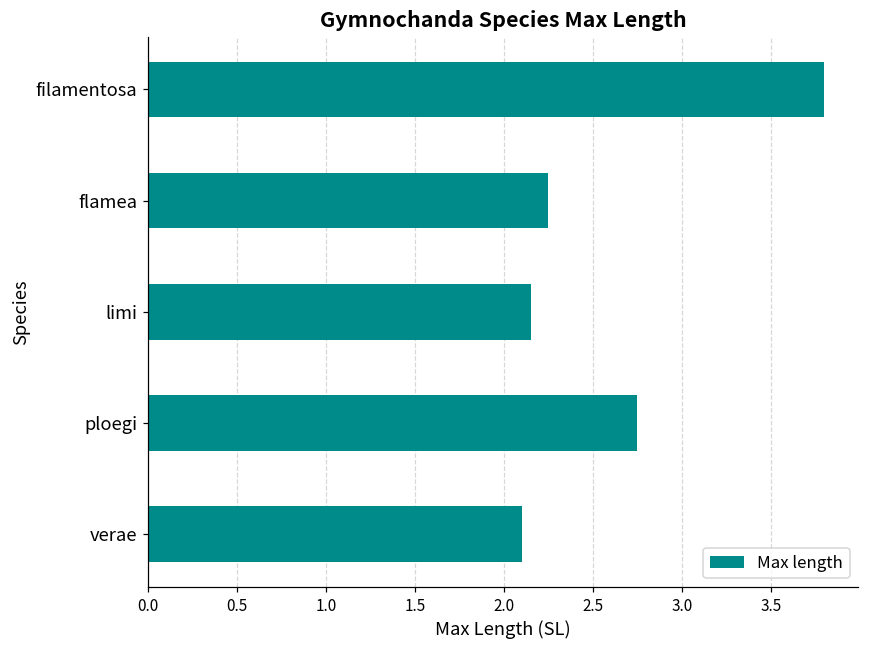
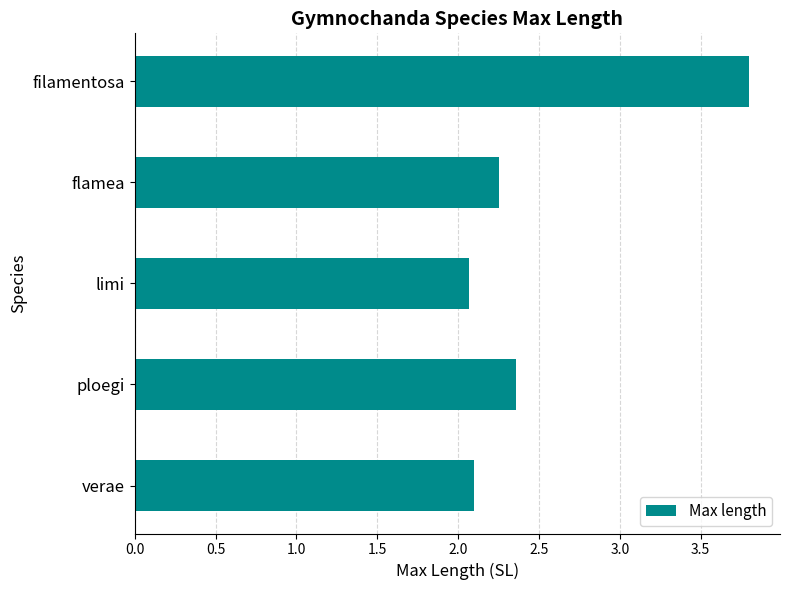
limi: 2.15 -> 2.07
ploegi: 2.75 -> 2.36
